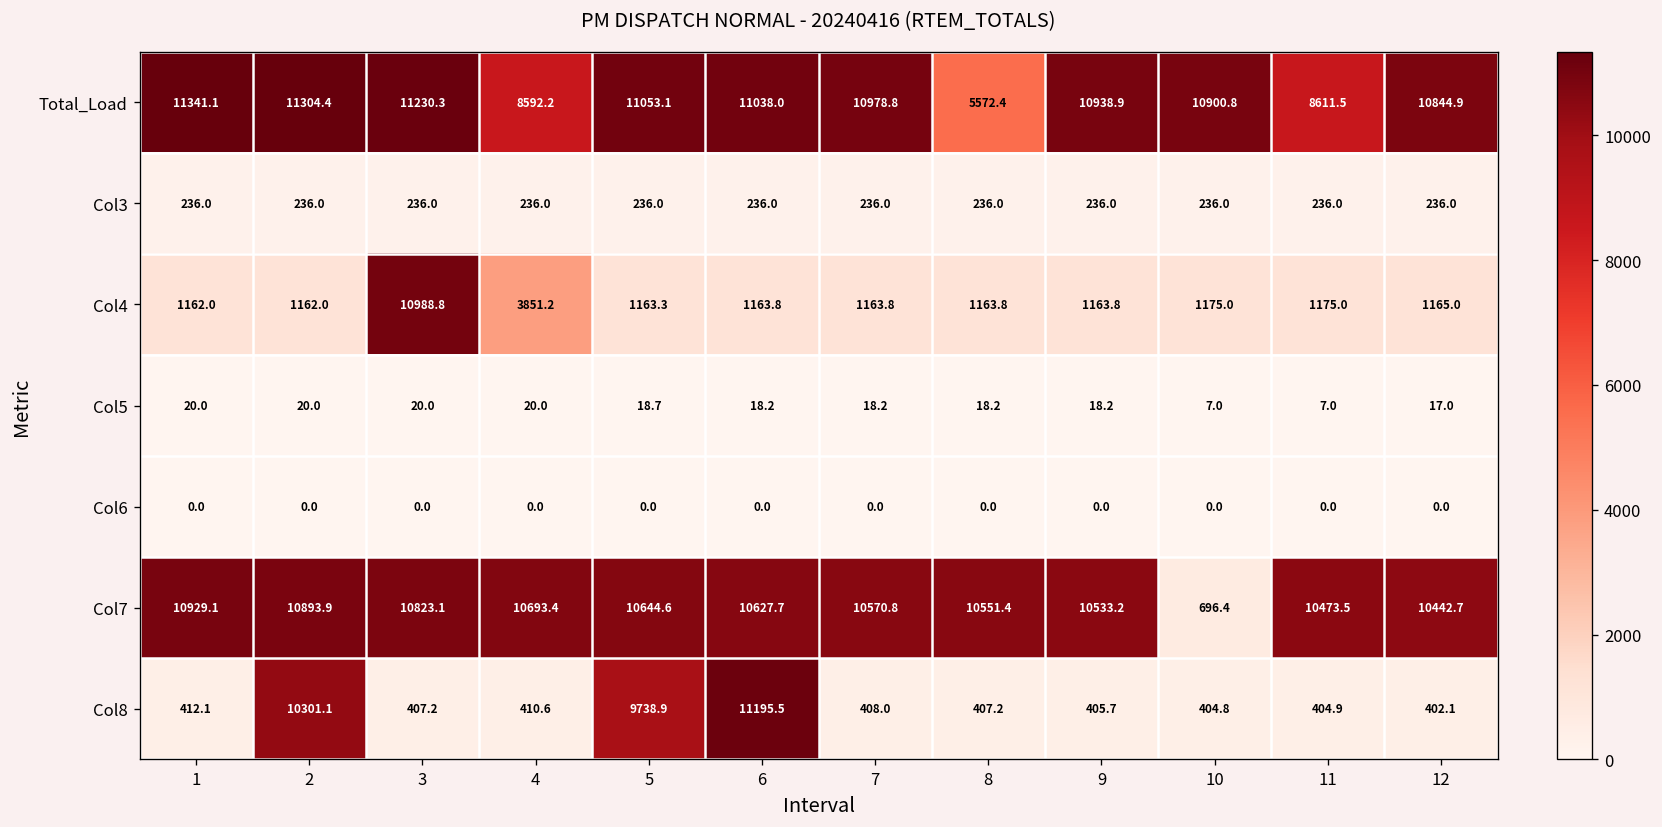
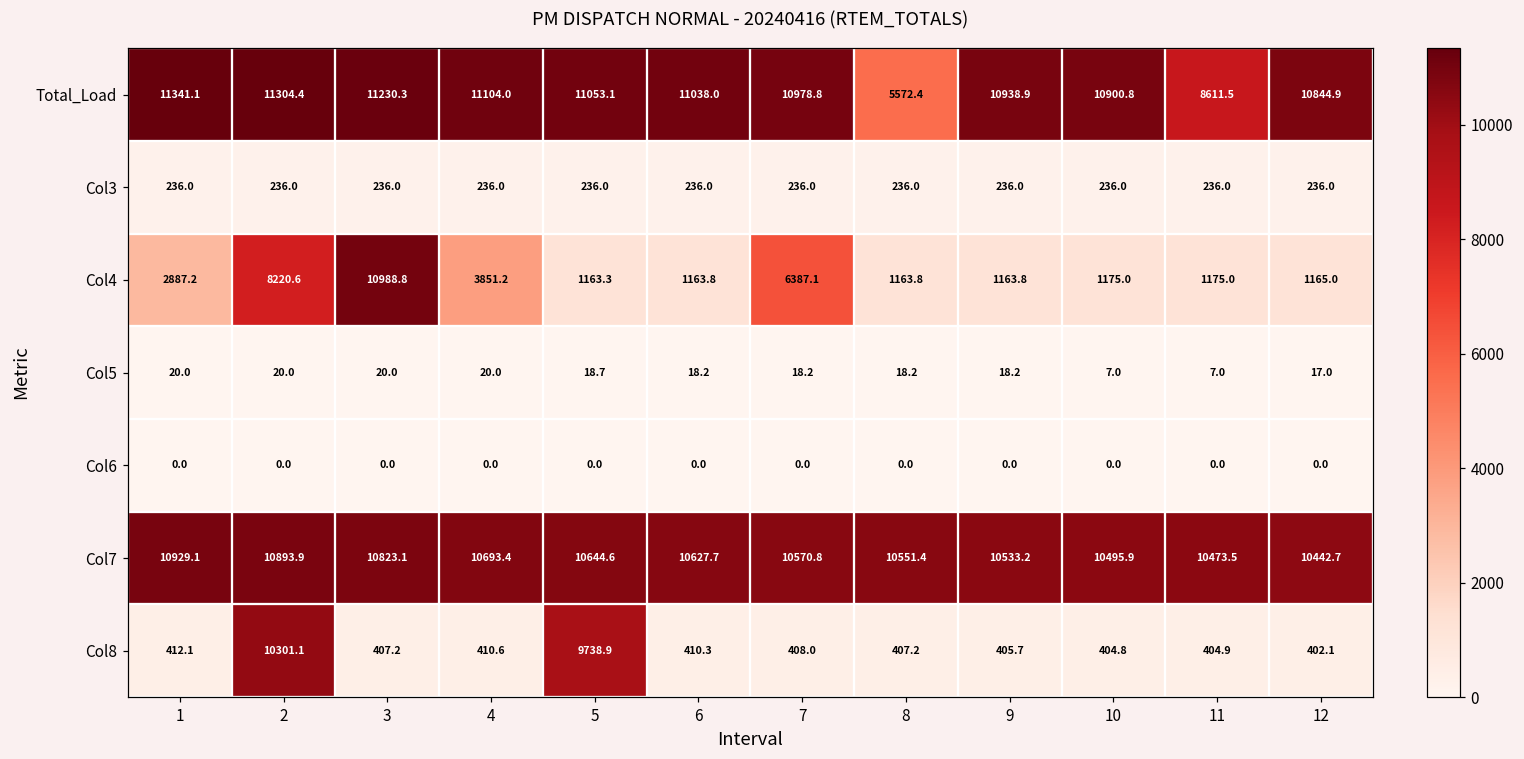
Total_Load, 4: 8592.2 -> 11104.0
Col4, 1: 1162.0 -> 2887.2
Col4, 2: 1162.0 -> 8220.6
Col4, 7: 1163.8 -> 6387.1
Col7, 10: 696.4 -> 10495.9
Col8, 6: 11195.5 -> 410.3
